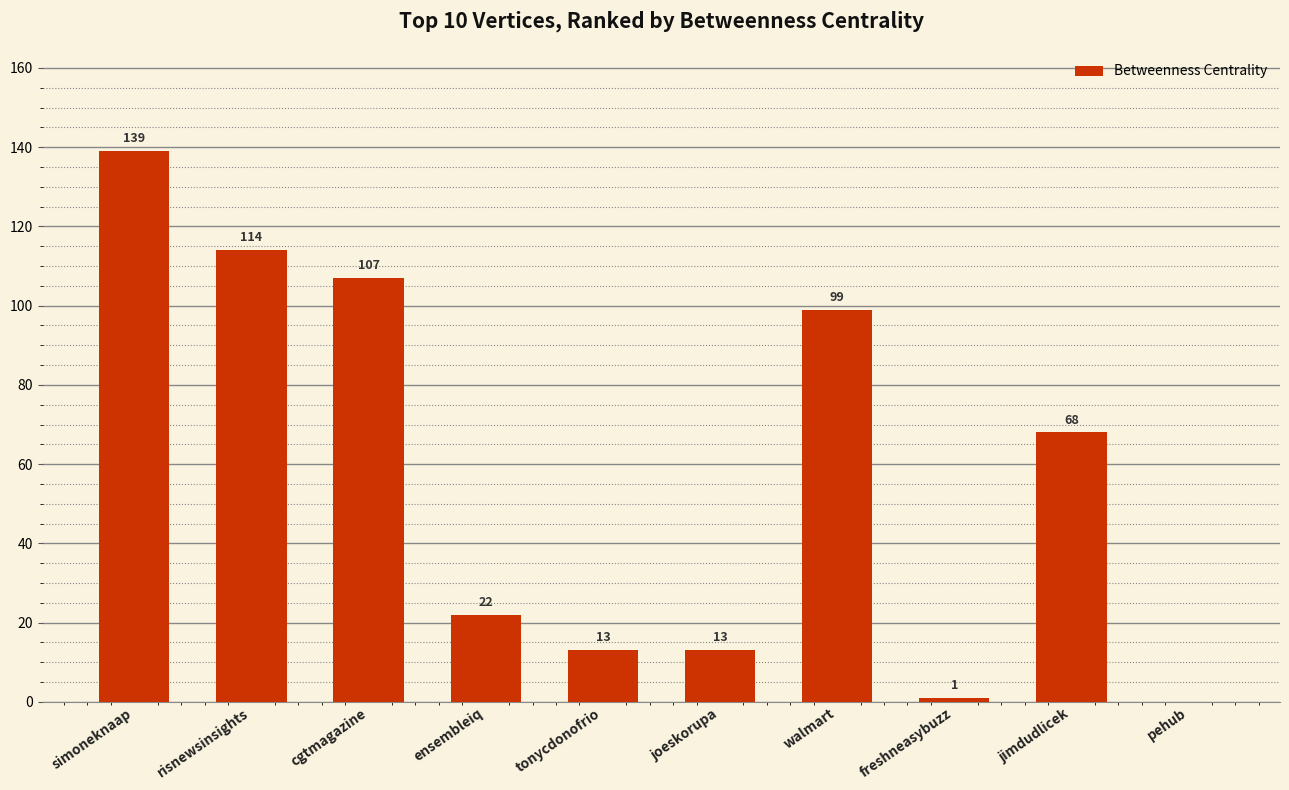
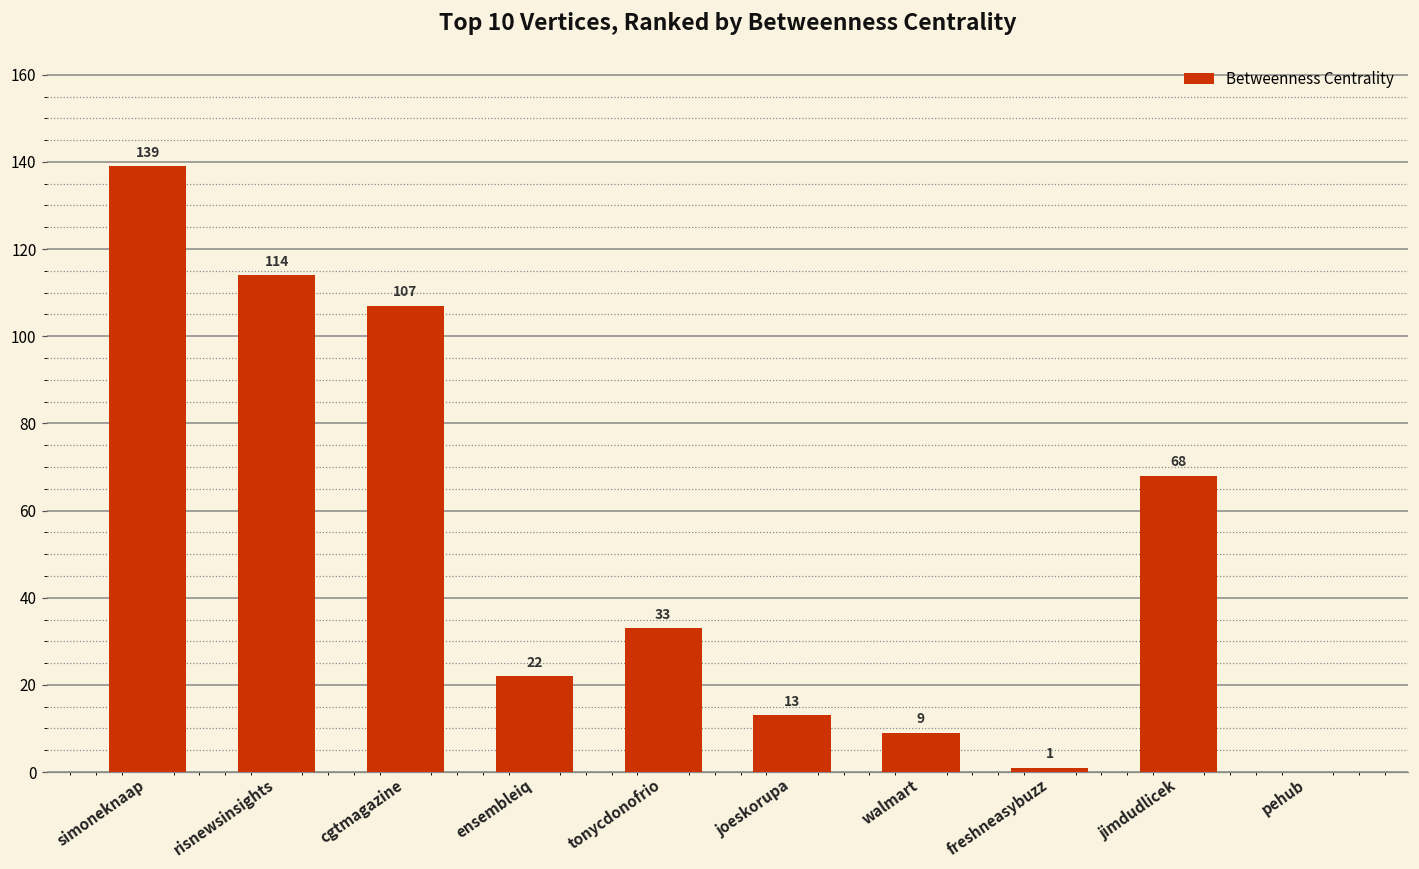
tonycdonofrio: 13 -> 33
walmart: 99 -> 9
